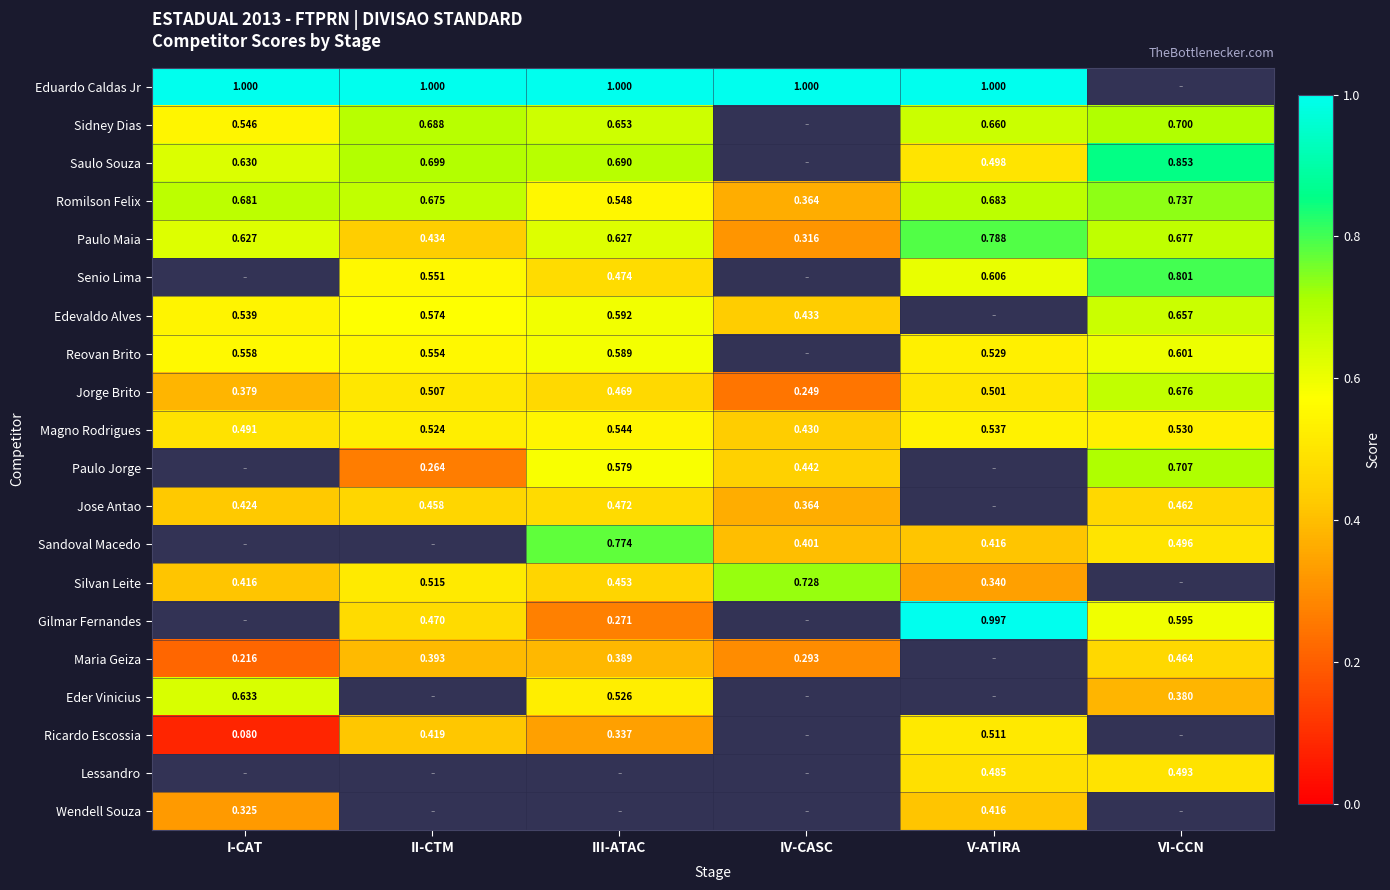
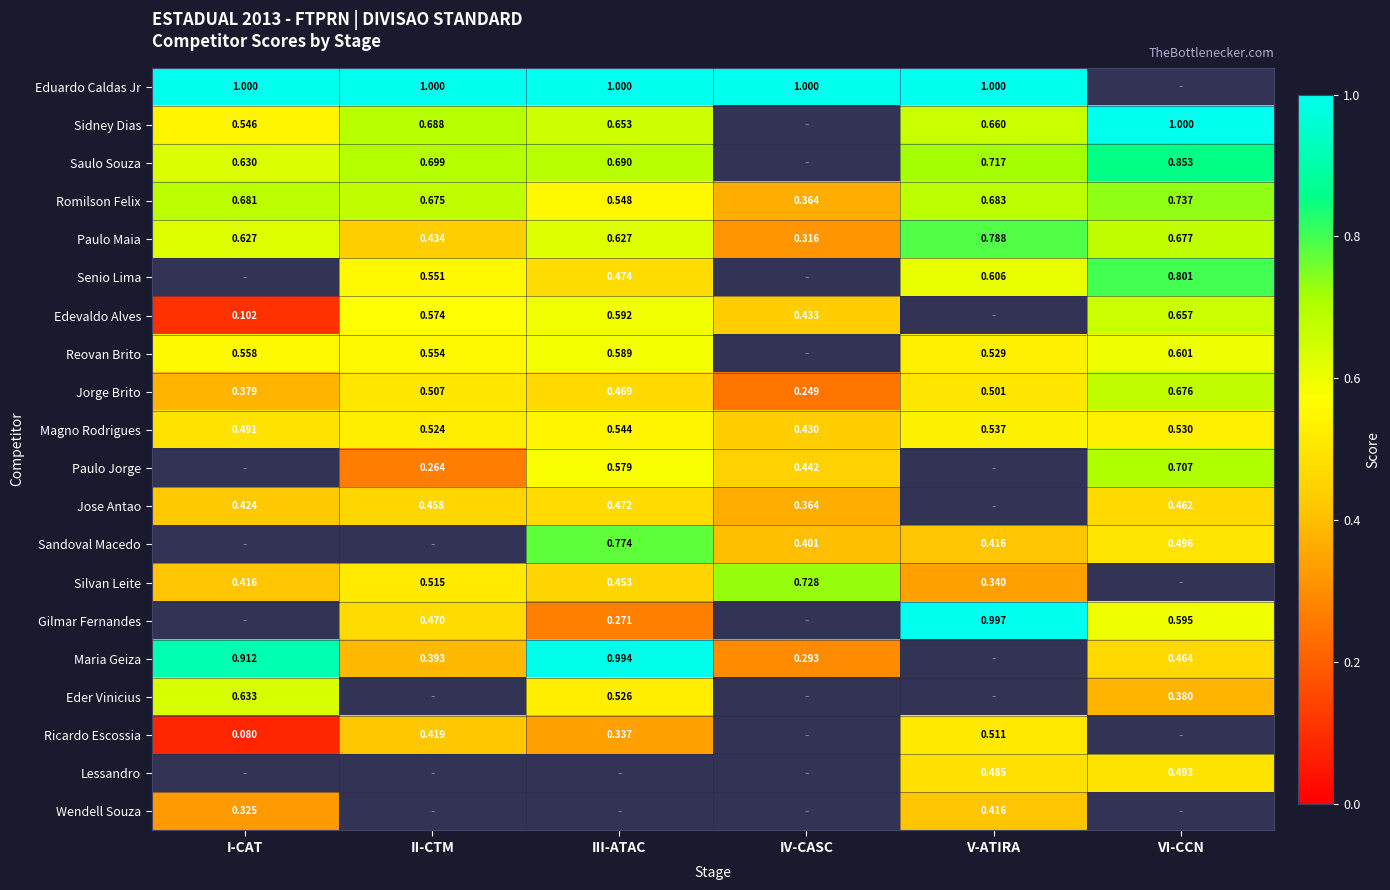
Sidney Dias, VI-CCN: 0.700 -> 1.000
Saulo Souza, V-ATIRA: 0.498 -> 0.717
Edevaldo Alves, I-CAT: 0.539 -> 0.102
Maria Geiza, I-CAT: 0.216 -> 0.912
Maria Geiza, III-ATAC: 0.389 -> 0.994
